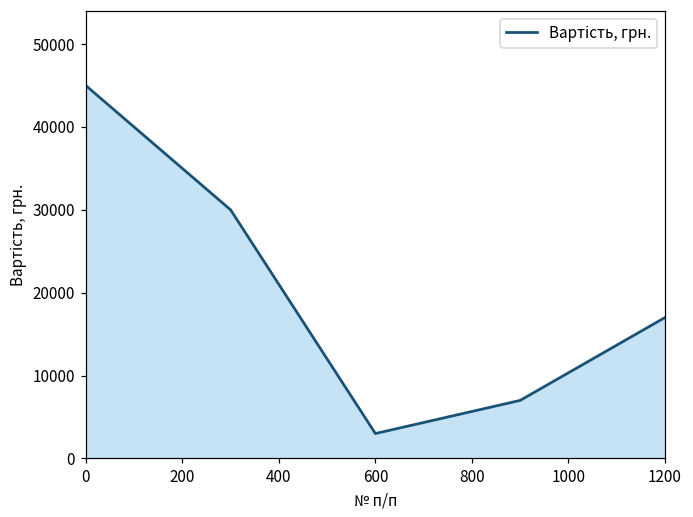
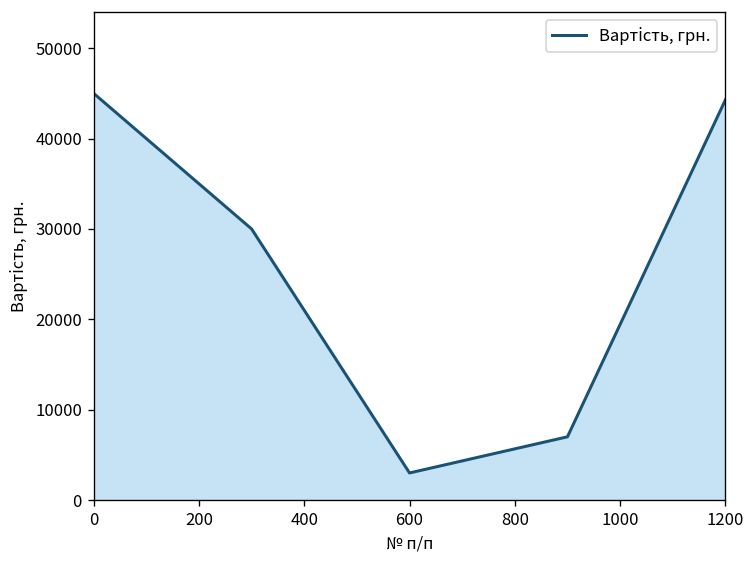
1200: 17000 -> 44000
